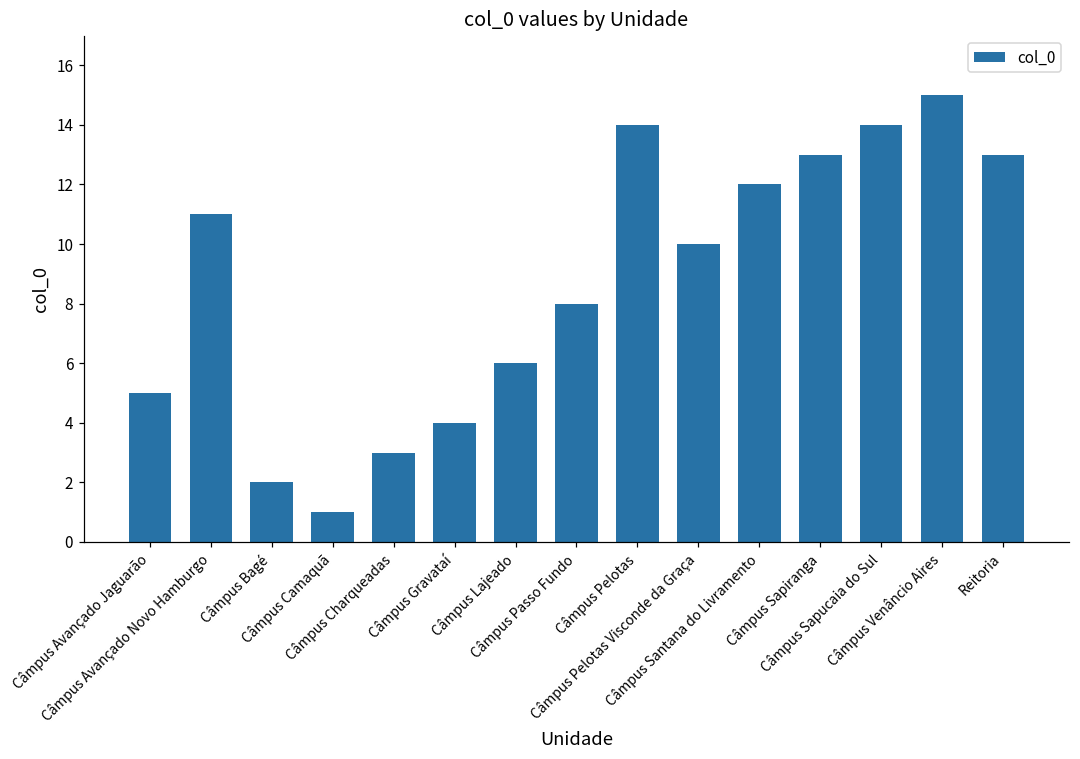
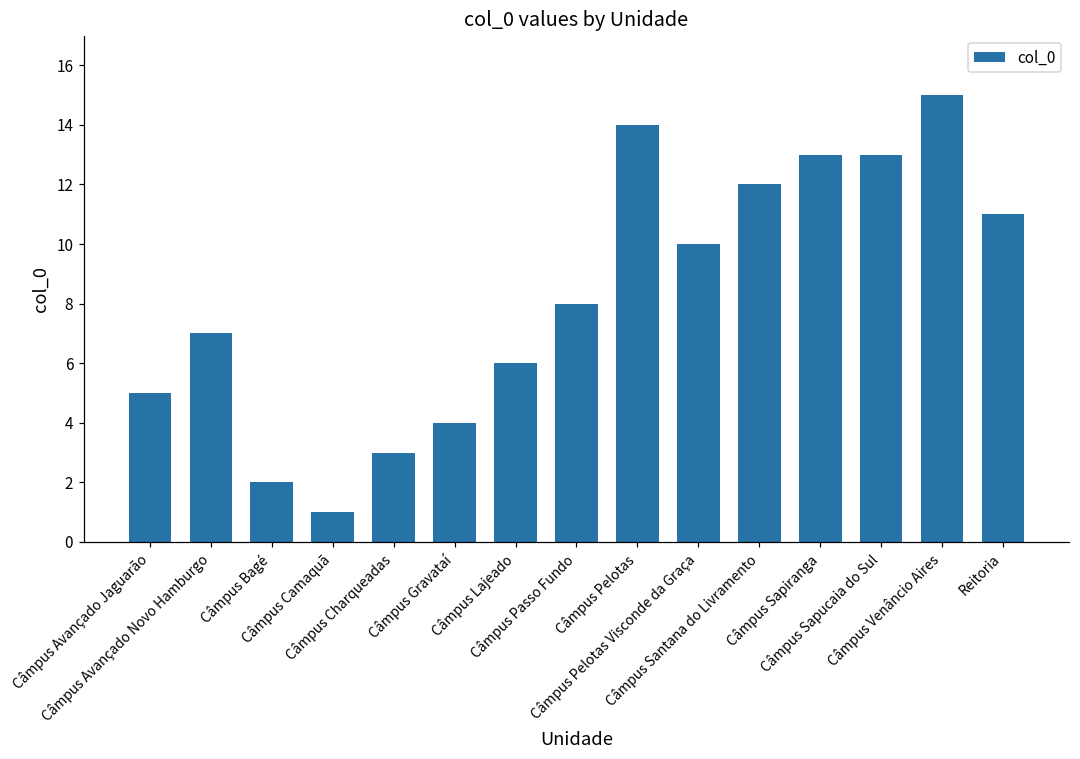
Câmpus Avançado Novo Hamburgo: 11 -> 7
Câmpus Sapucaia do Sul: 14 -> 13
Reitoria: 13 -> 11
